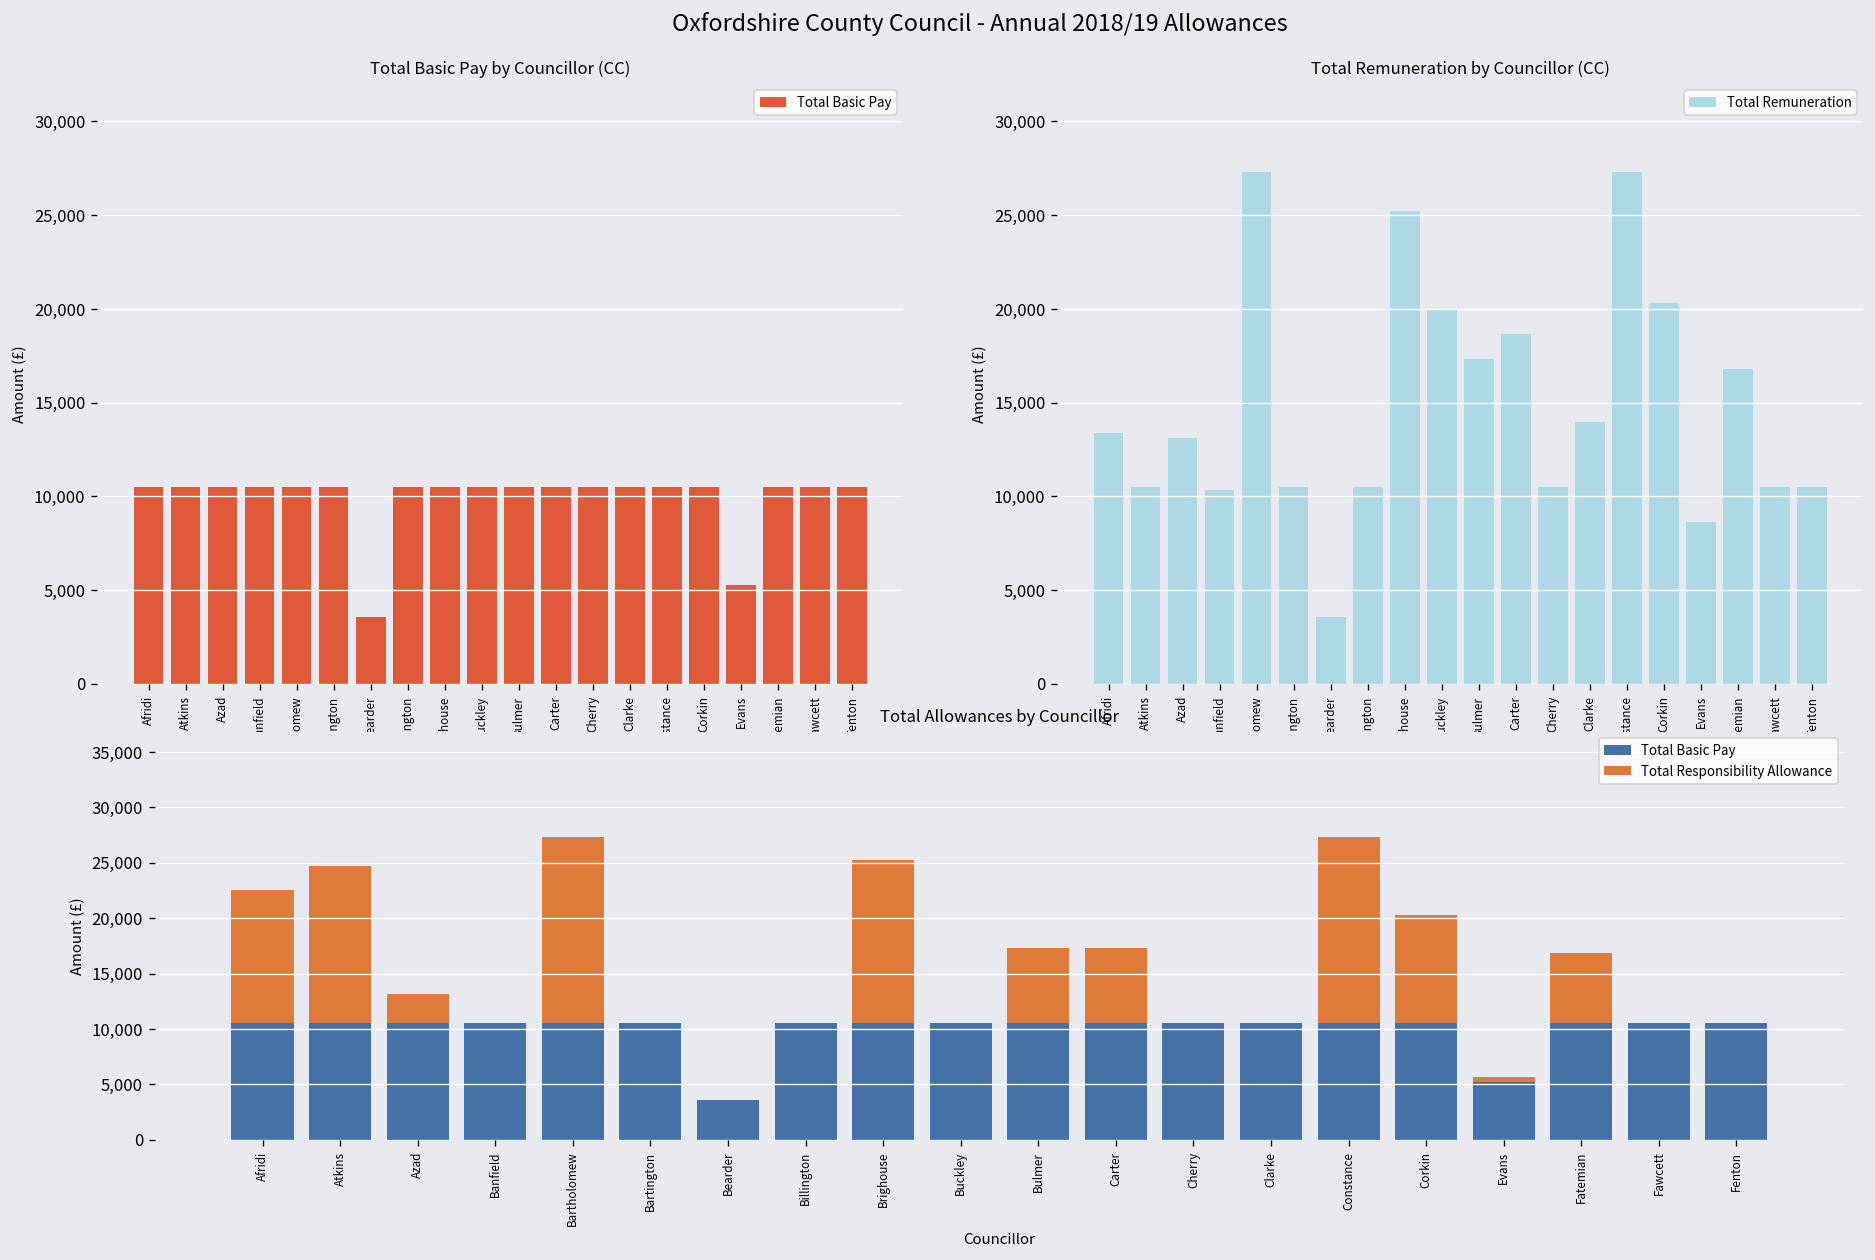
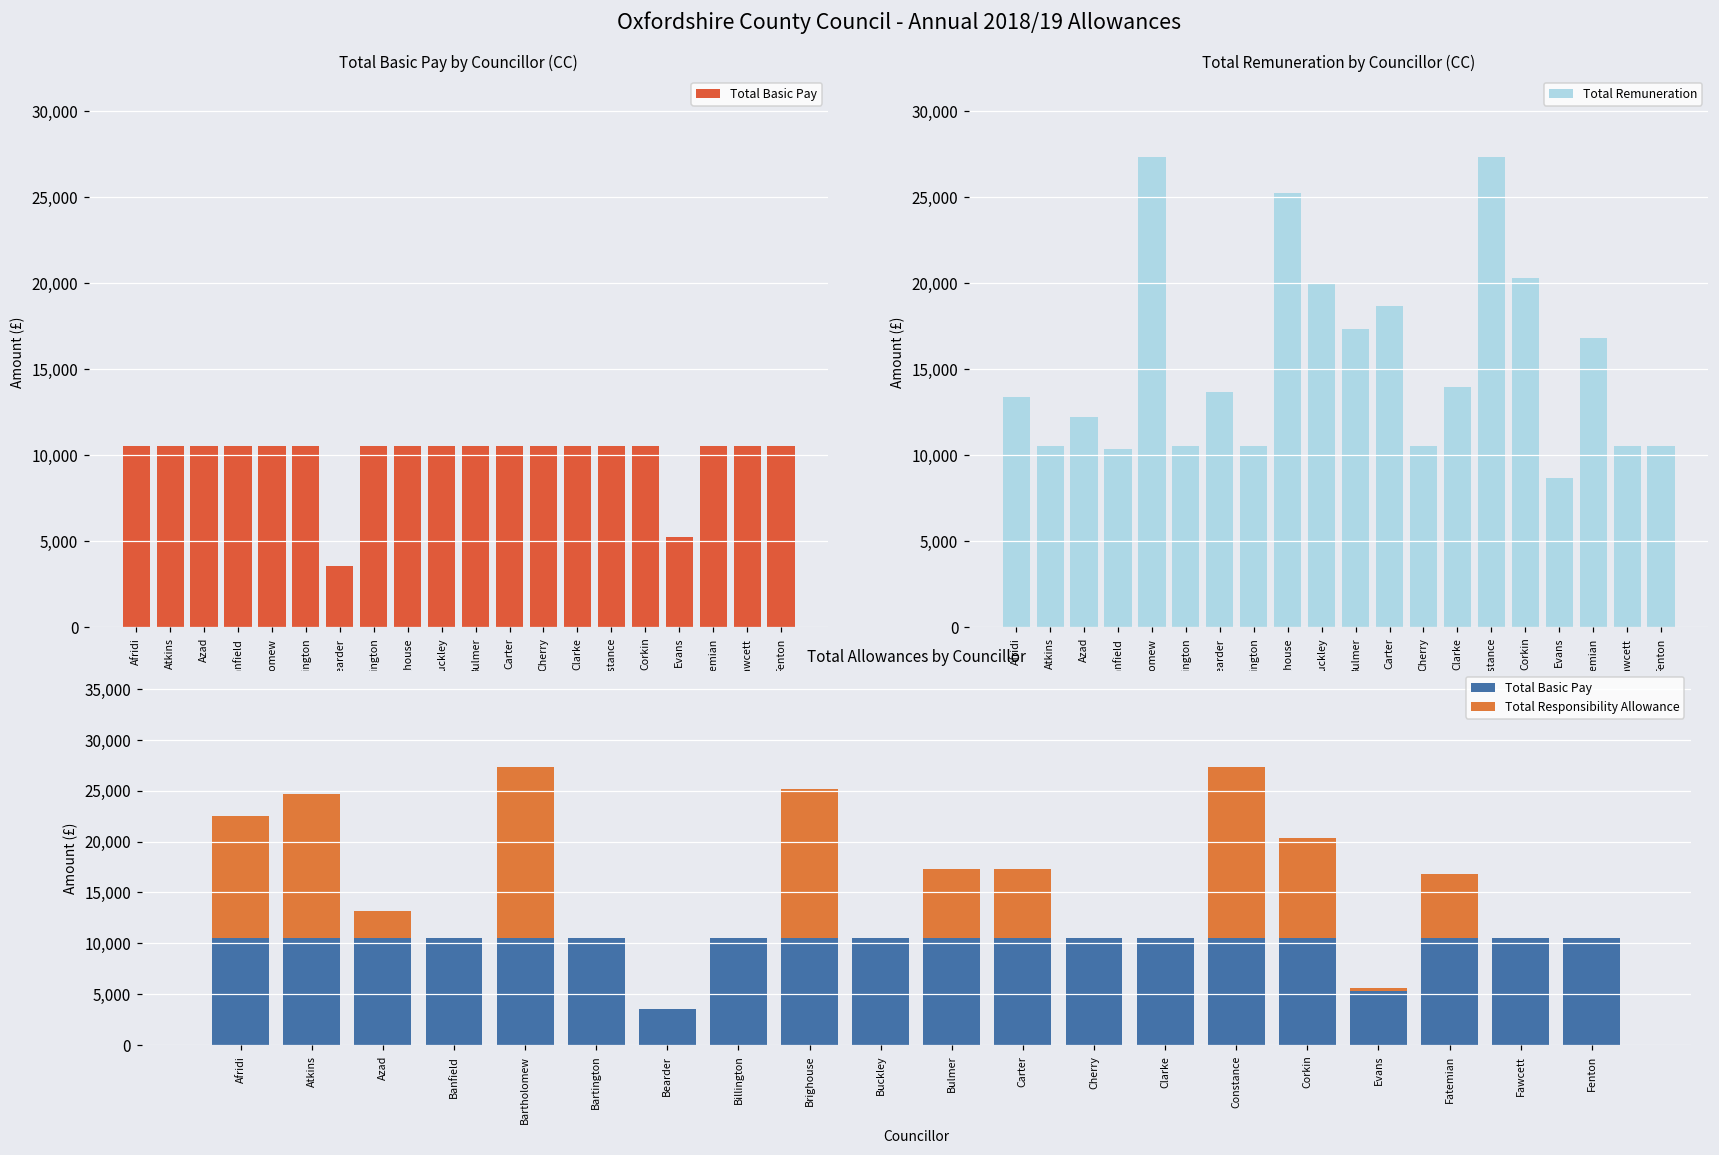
Total Remuneration by Councillor (CC), Azad: 13,100 -> 12,200
Total Remuneration by Councillor (CC), Bearder: 3,600 -> 13,700
